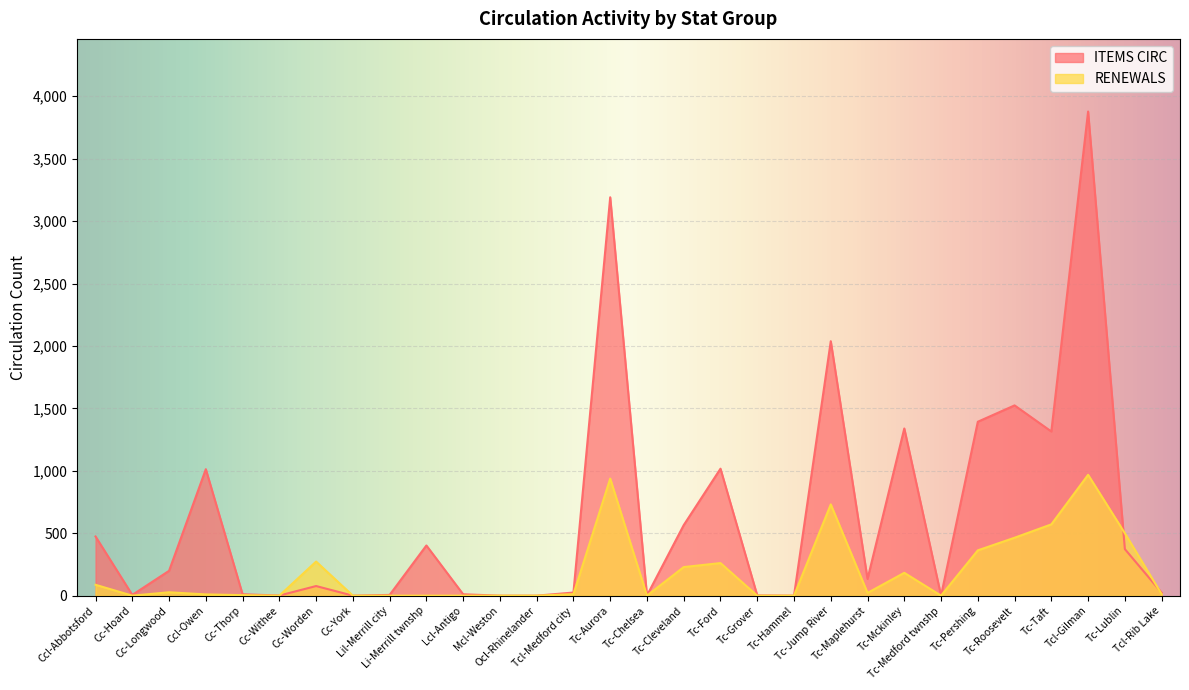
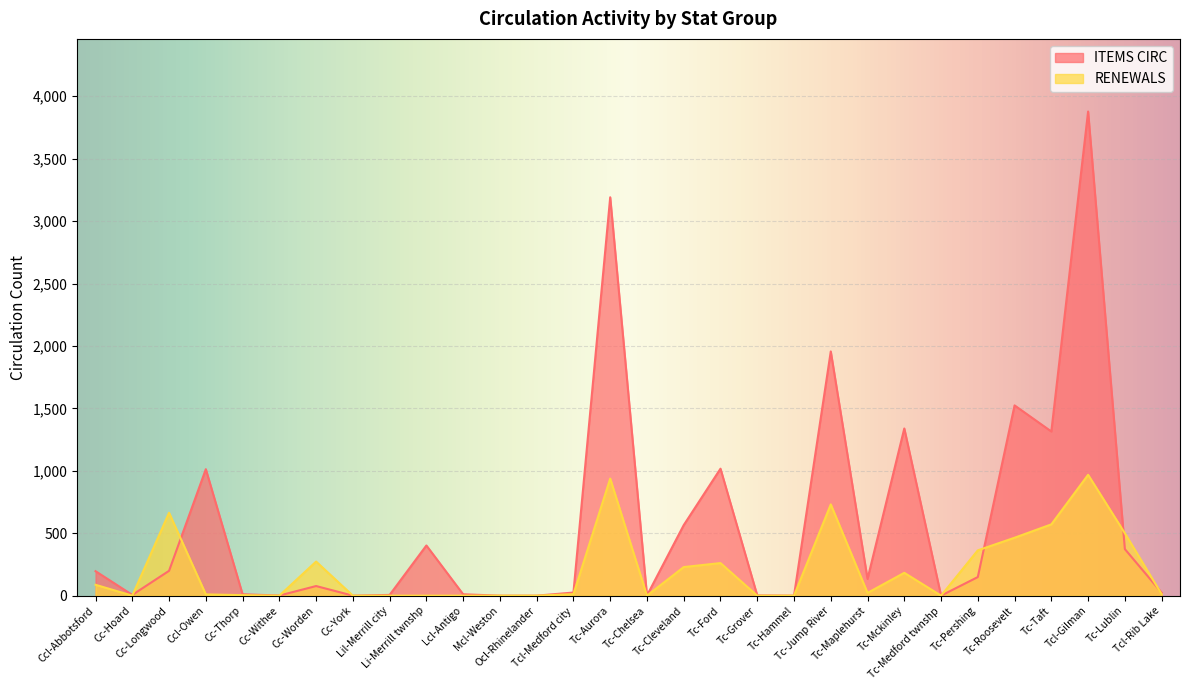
ITEMS CIRC, Ccl-Abbotsford: 470 -> 200
RENEWALS, Cc-Longwood: 30 -> 660
ITEMS CIRC, Tc-Jump River: 2,040 -> 1,960
ITEMS CIRC, Tc-Pershing: 1,390 -> 150
